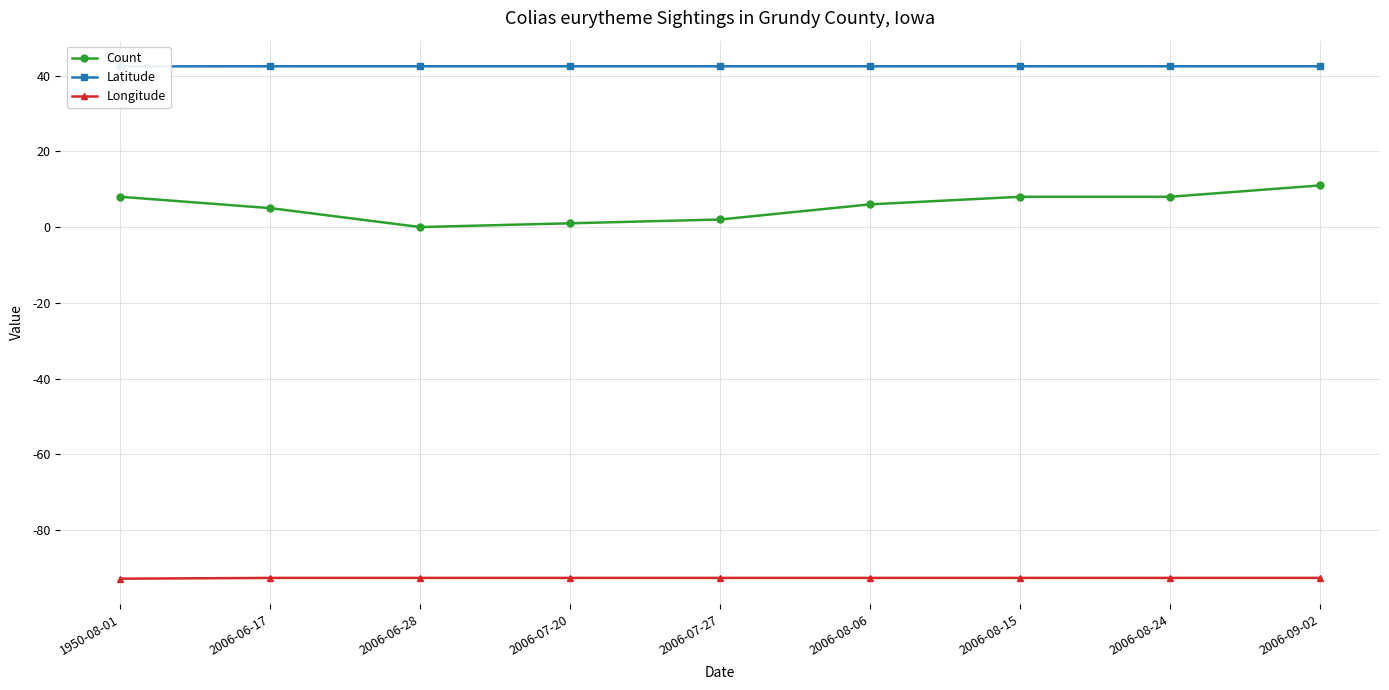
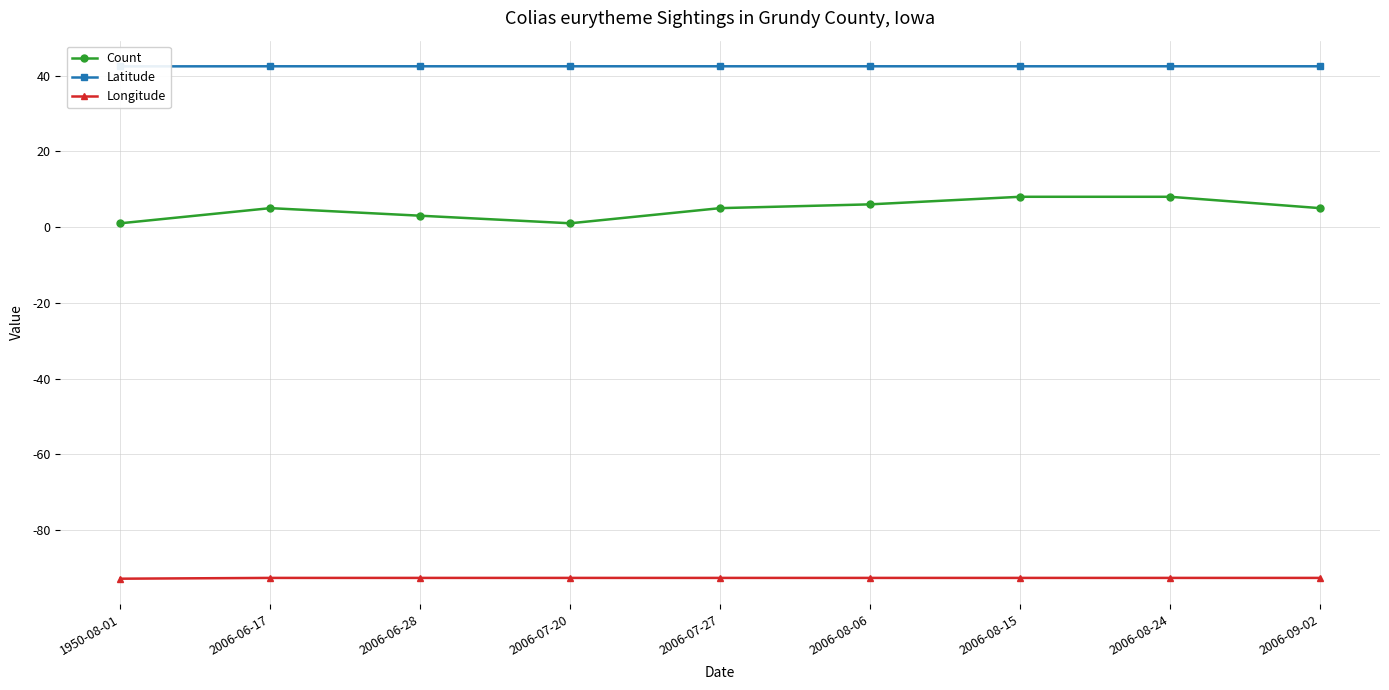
Count, 1950-08-01: 8 -> 1
Count, 2006-06-28: 0 -> 3
Count, 2006-07-27: 2 -> 5
Count, 2006-09-02: 11 -> 5
